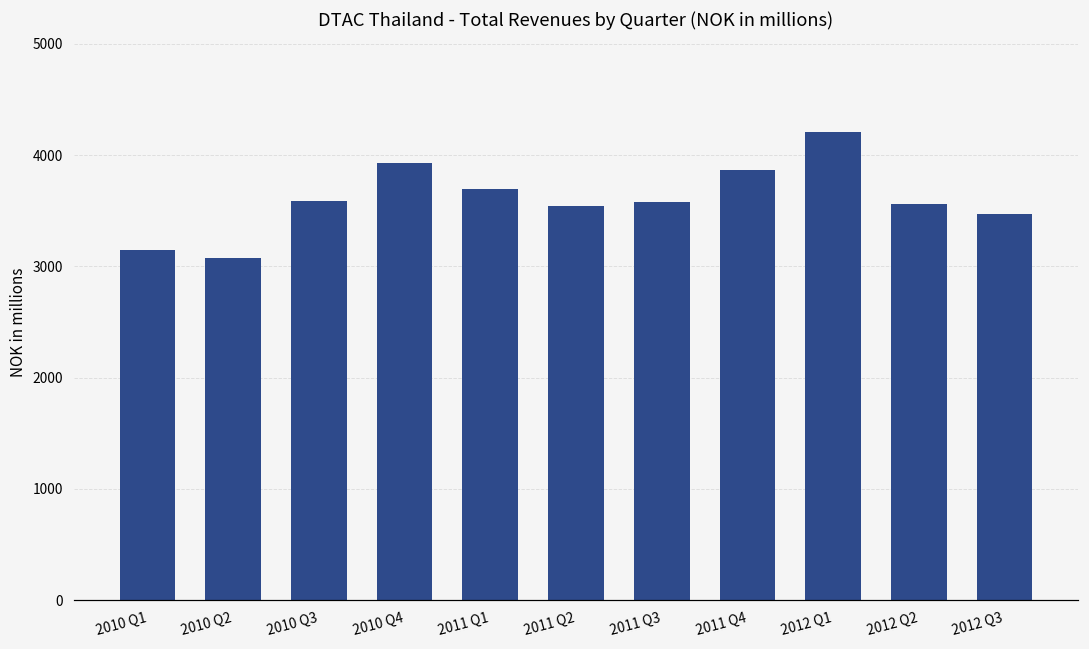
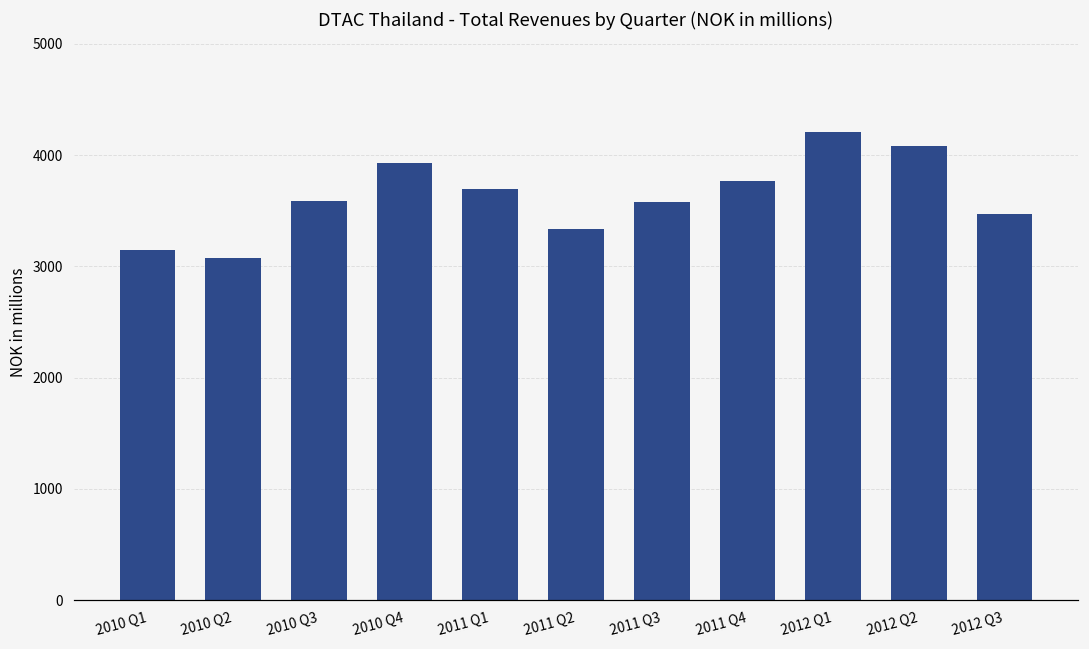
2011 Q2: 3550 -> 3340
2011 Q4: 3860 -> 3770
2012 Q2: 3560 -> 4080
